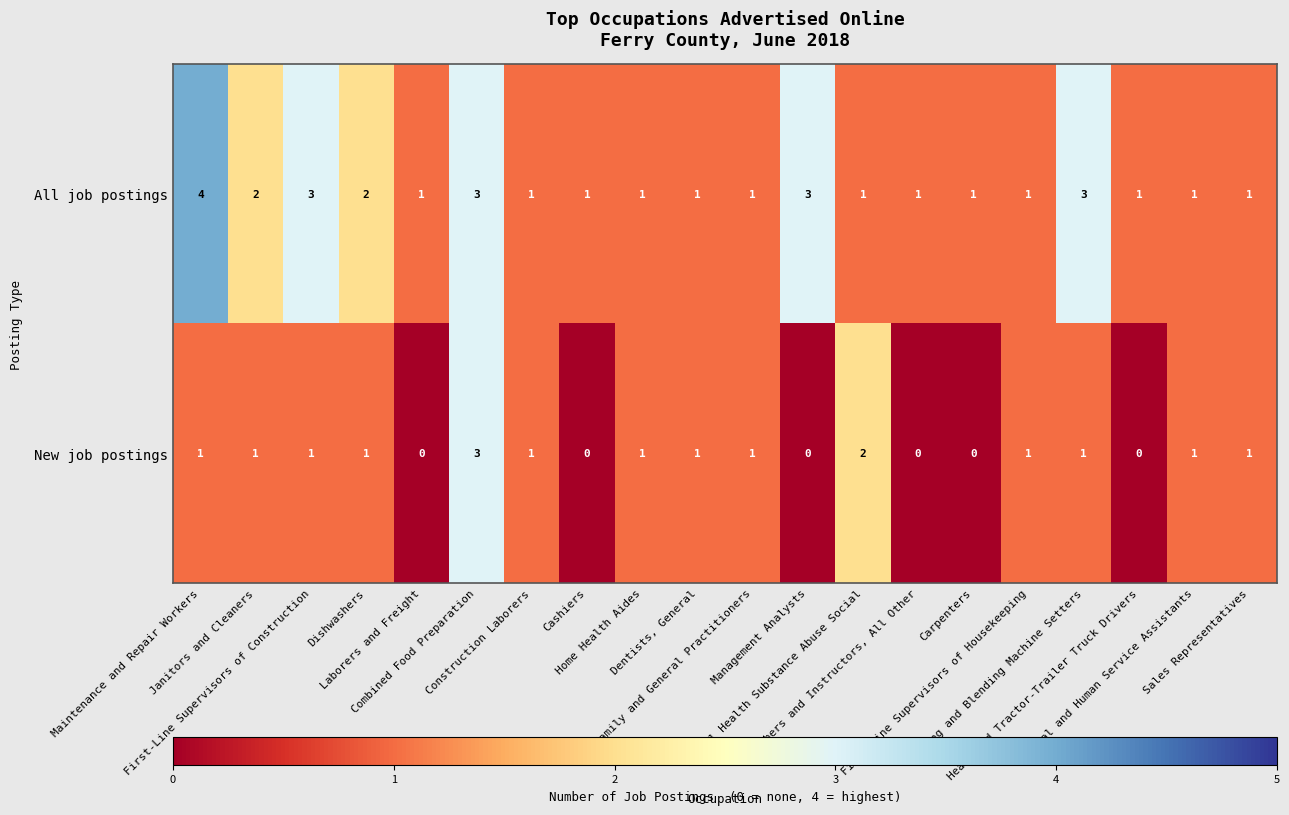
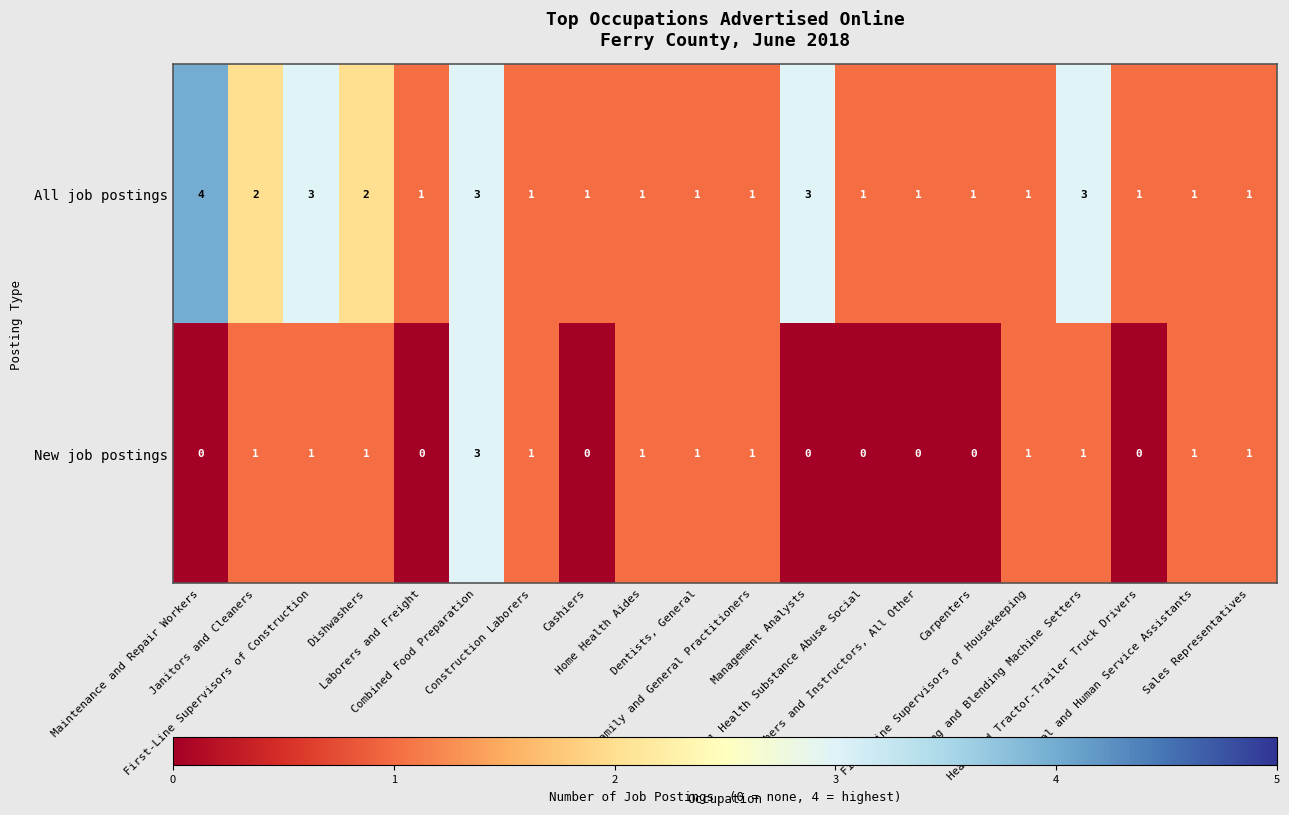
New job postings, Maintenance and Repair Workers: 1 -> 0
New job postings, Mental Health Substance Abuse Social: 2 -> 0
